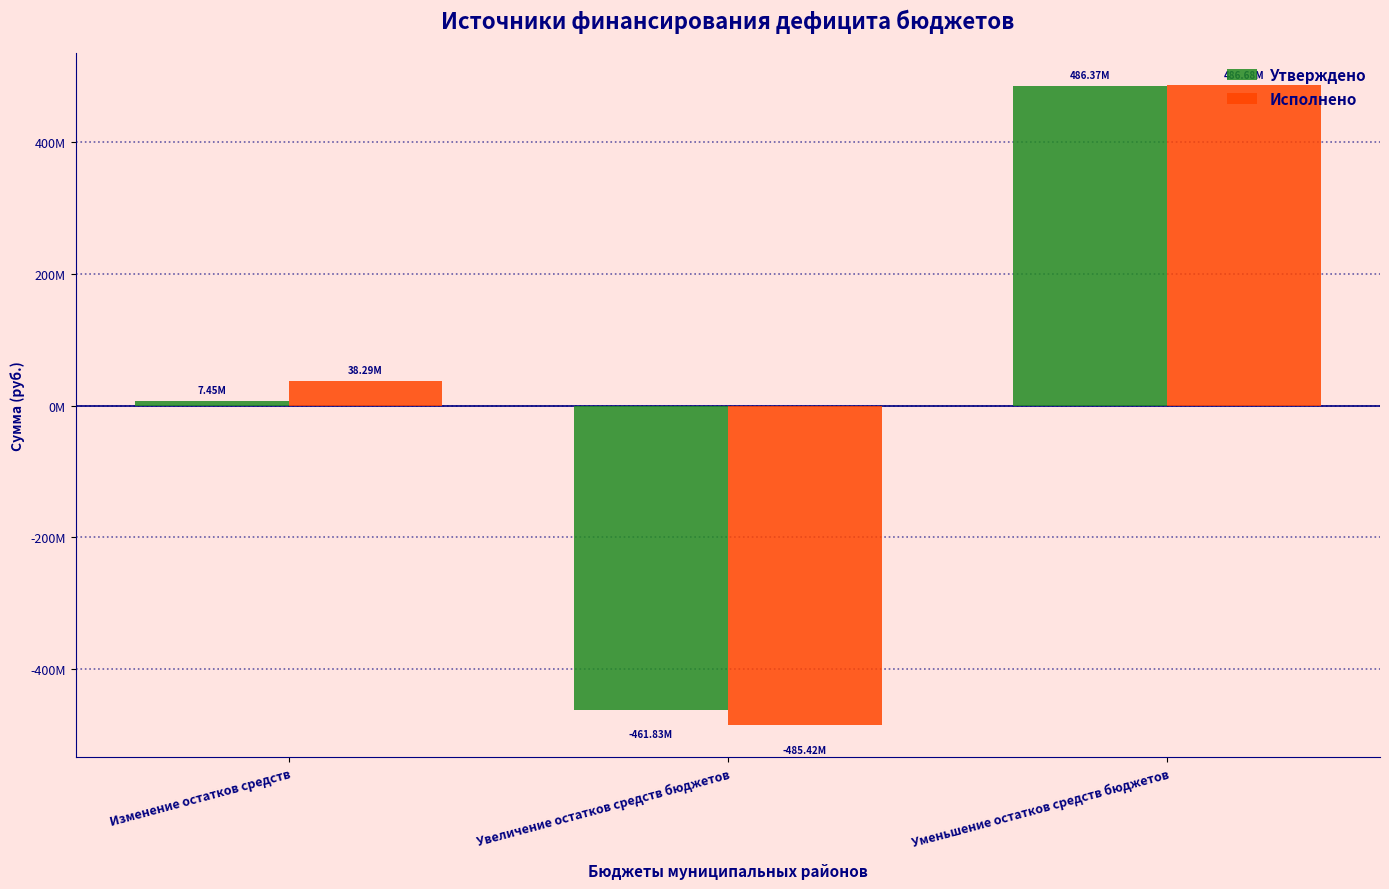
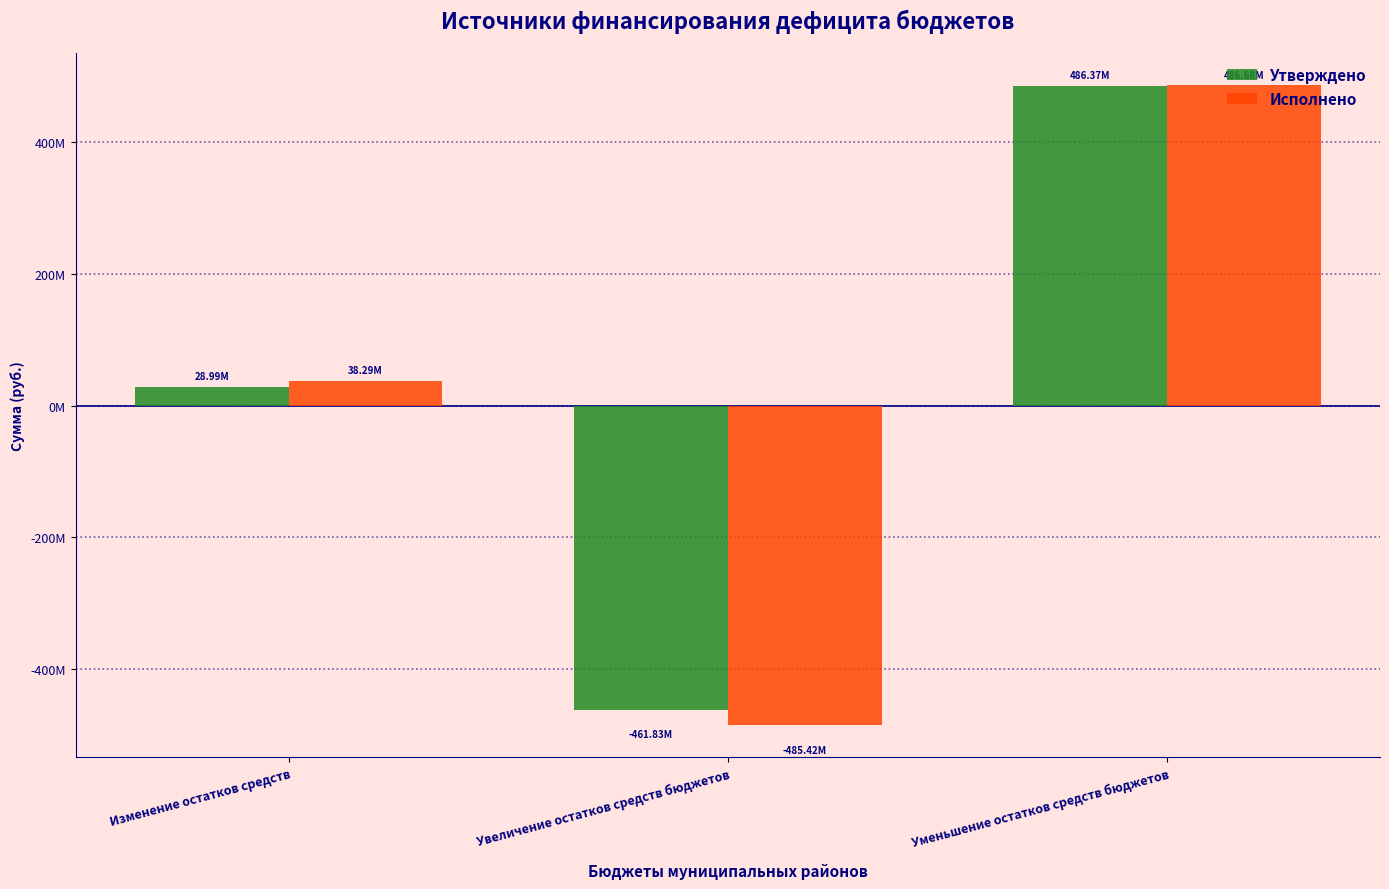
Утверждено, Изменение остатков средств: 7.45M -> 28.99M
